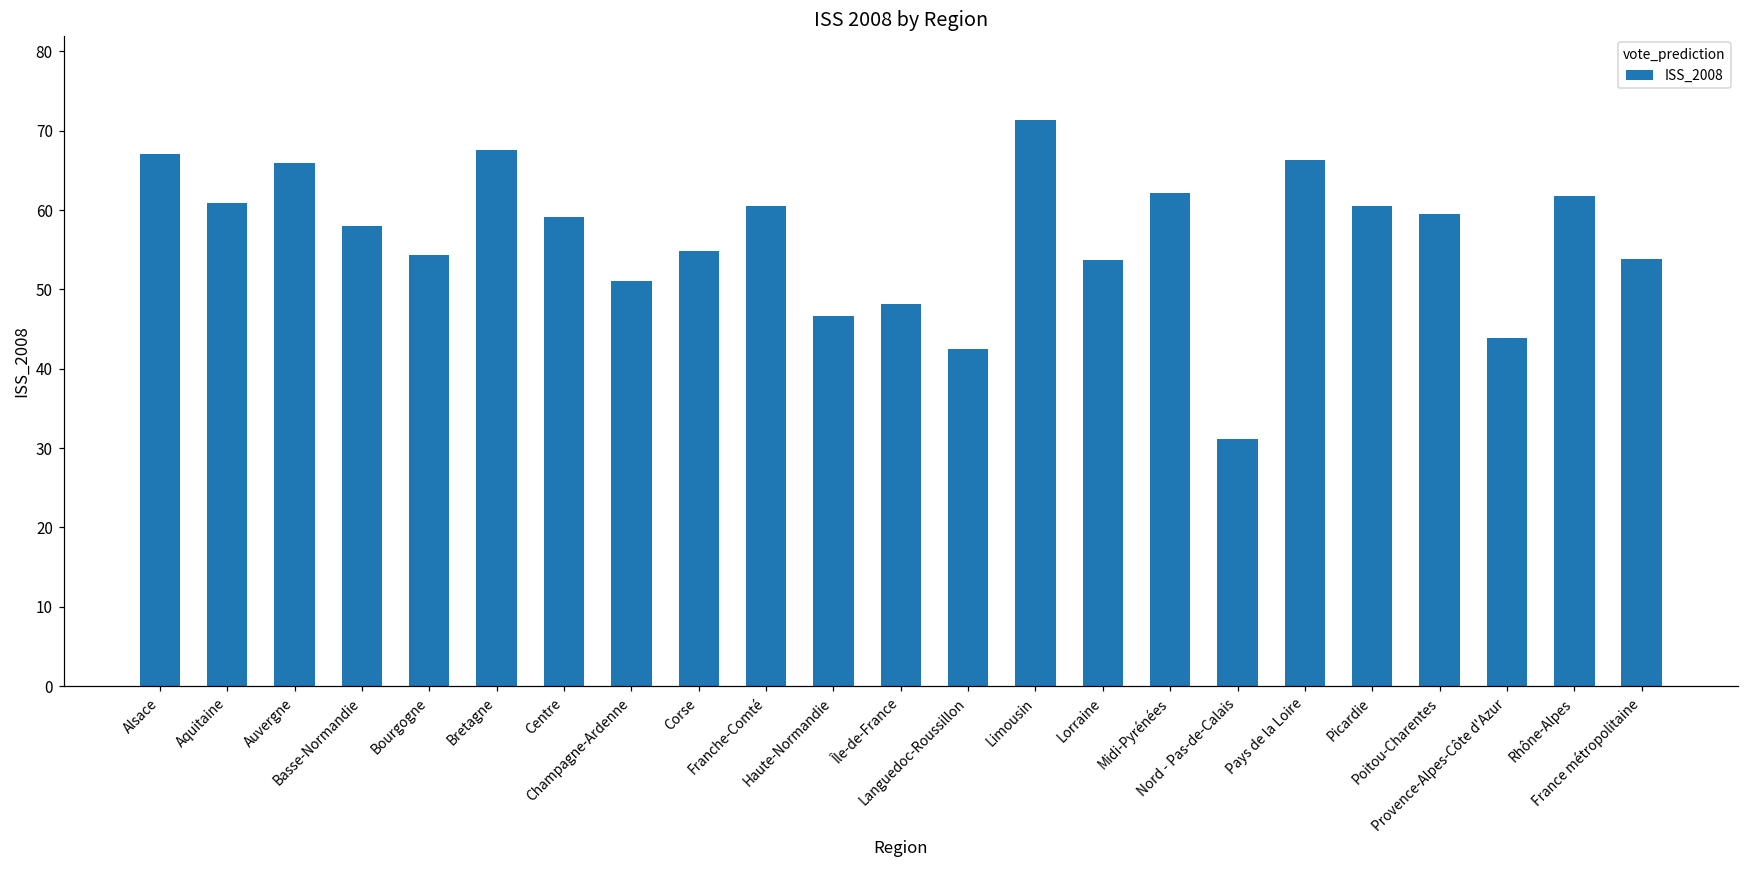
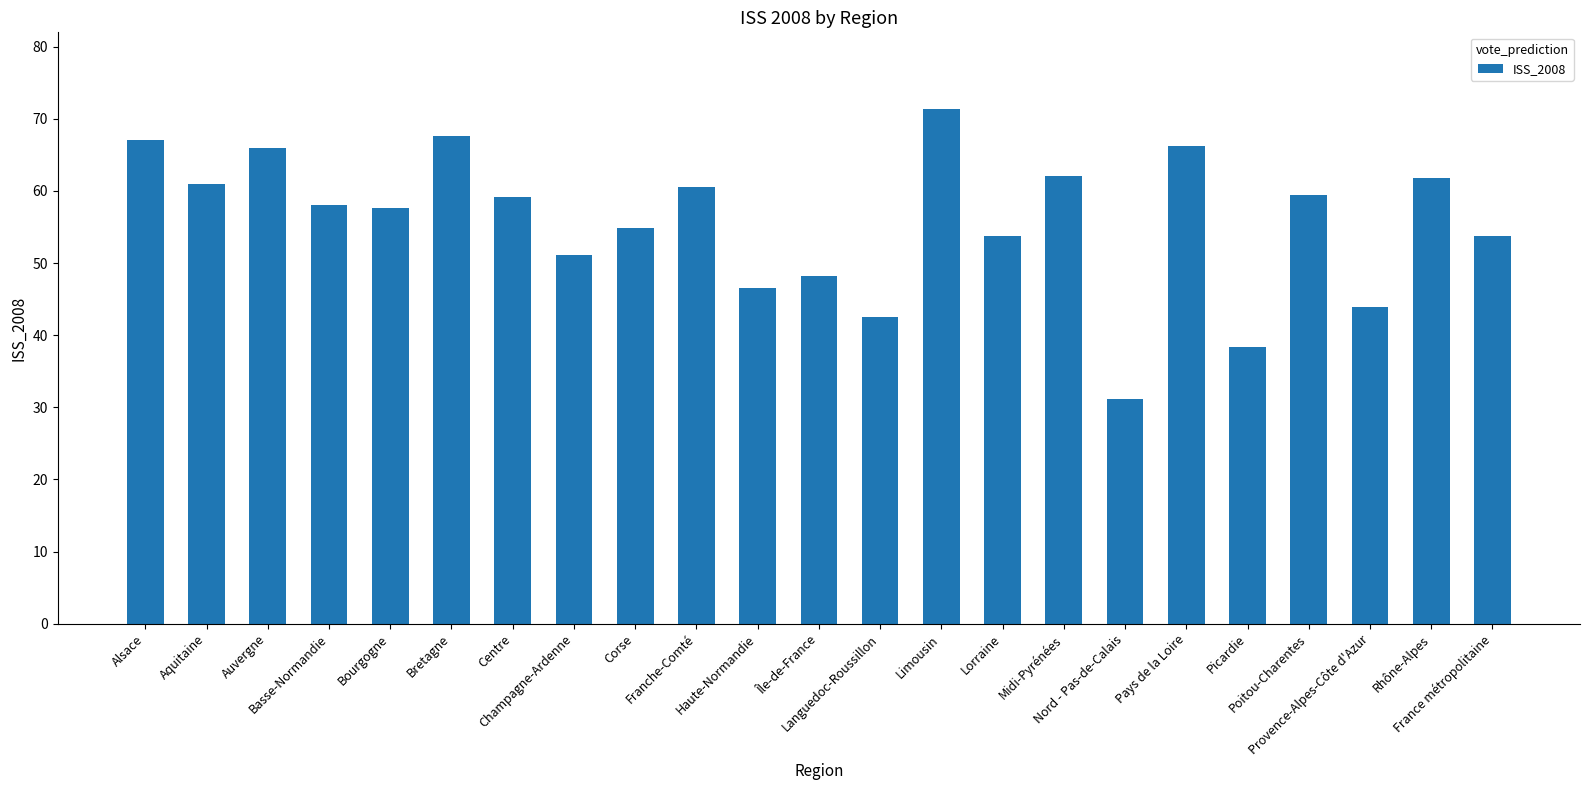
Bourgogne: 54 -> 58
Picardie: 61 -> 38
